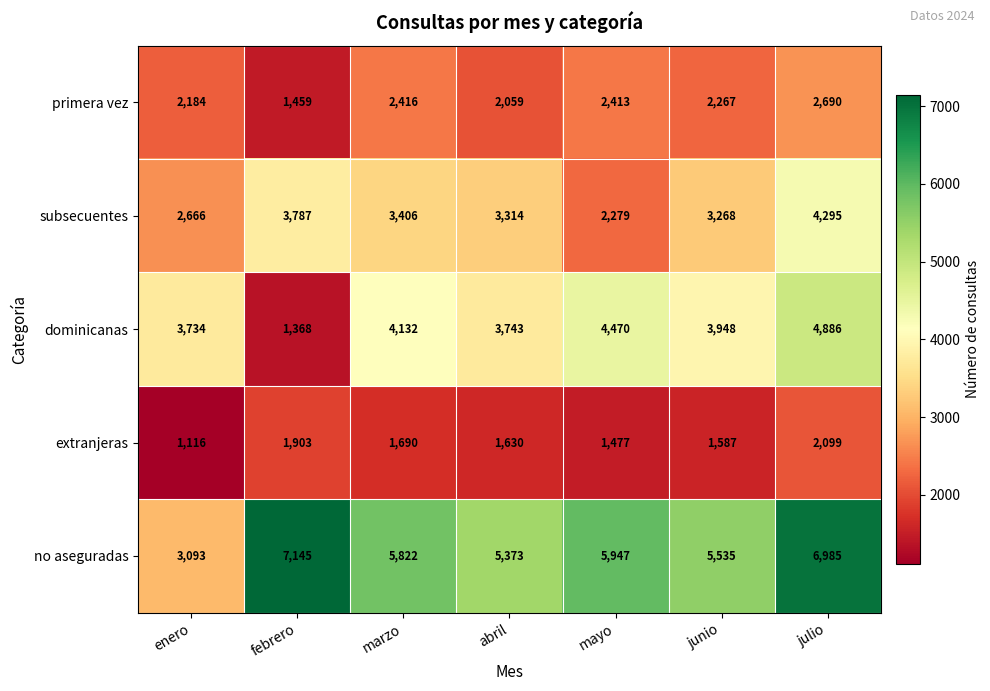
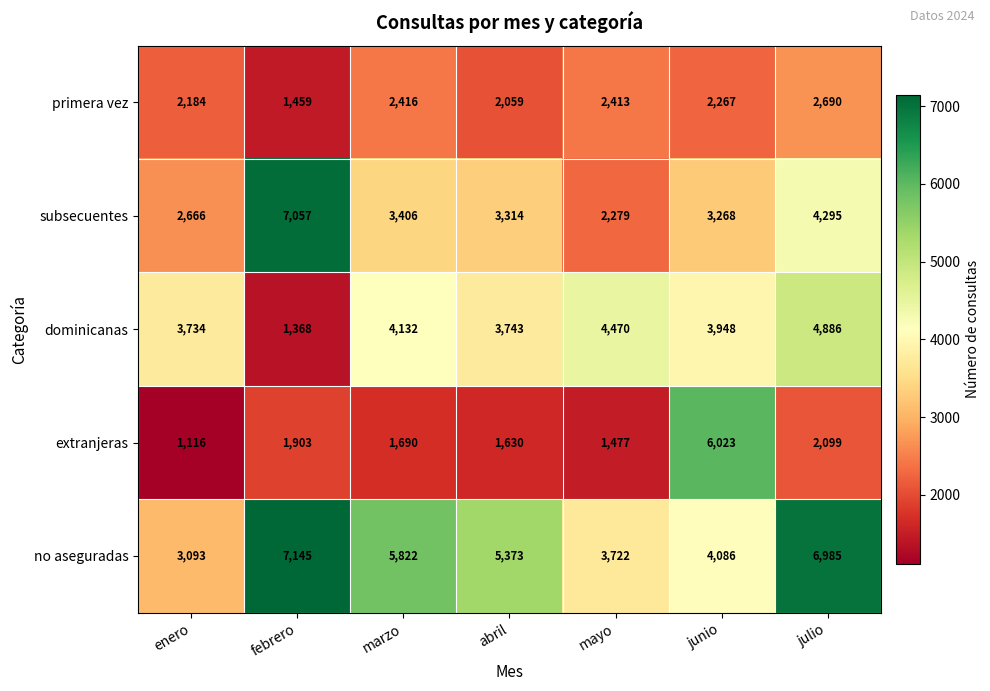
subsecuentes, febrero: 3,787 -> 7,057
extranjeras, junio: 1,587 -> 6,023
no aseguradas, mayo: 5,947 -> 3,722
no aseguradas, junio: 5,535 -> 4,086
